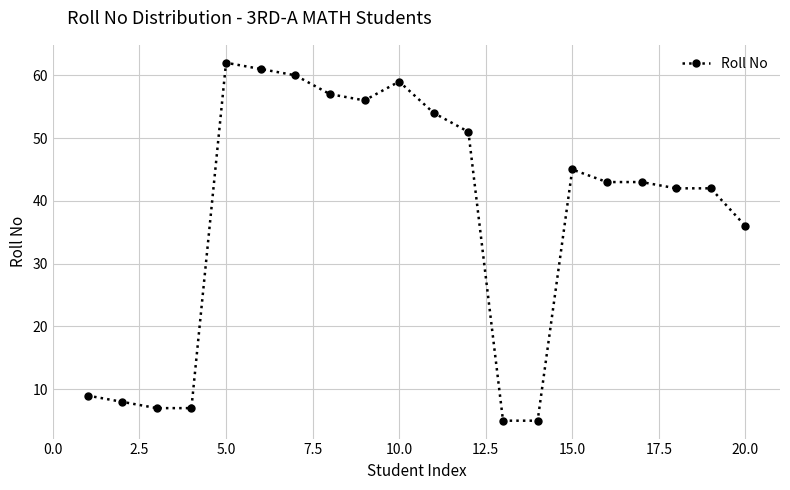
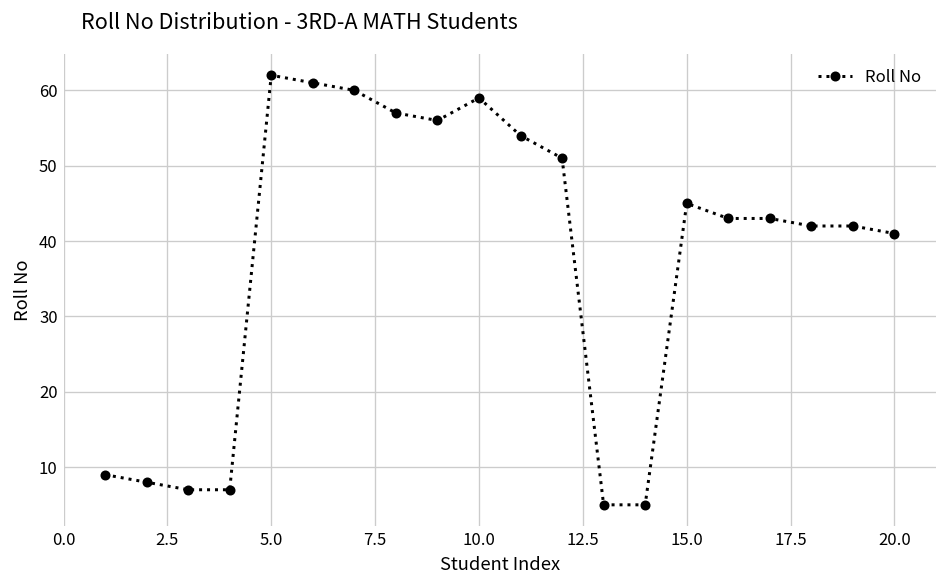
20.0: 36 -> 41
